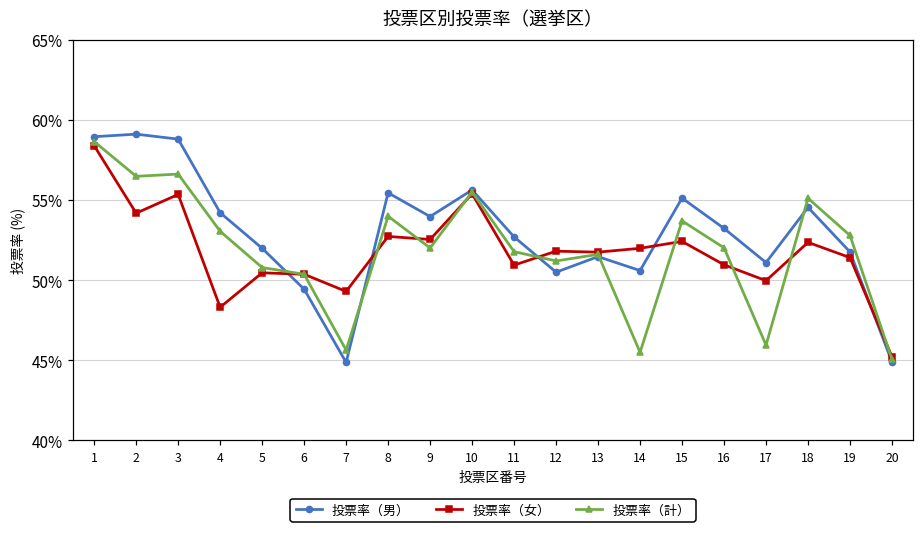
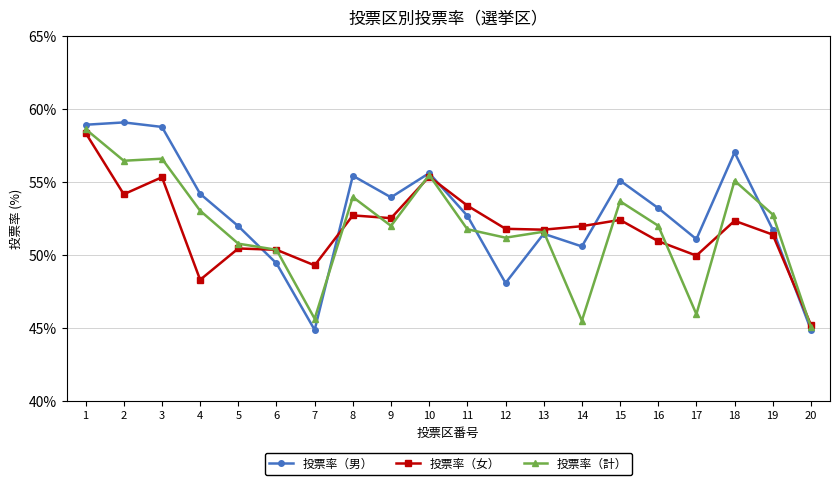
投票率（女）, 11: 50.9% -> 53.4%
投票率（男）, 12: 50.5% -> 48.1%
投票率（男）, 18: 54.5% -> 57.0%
